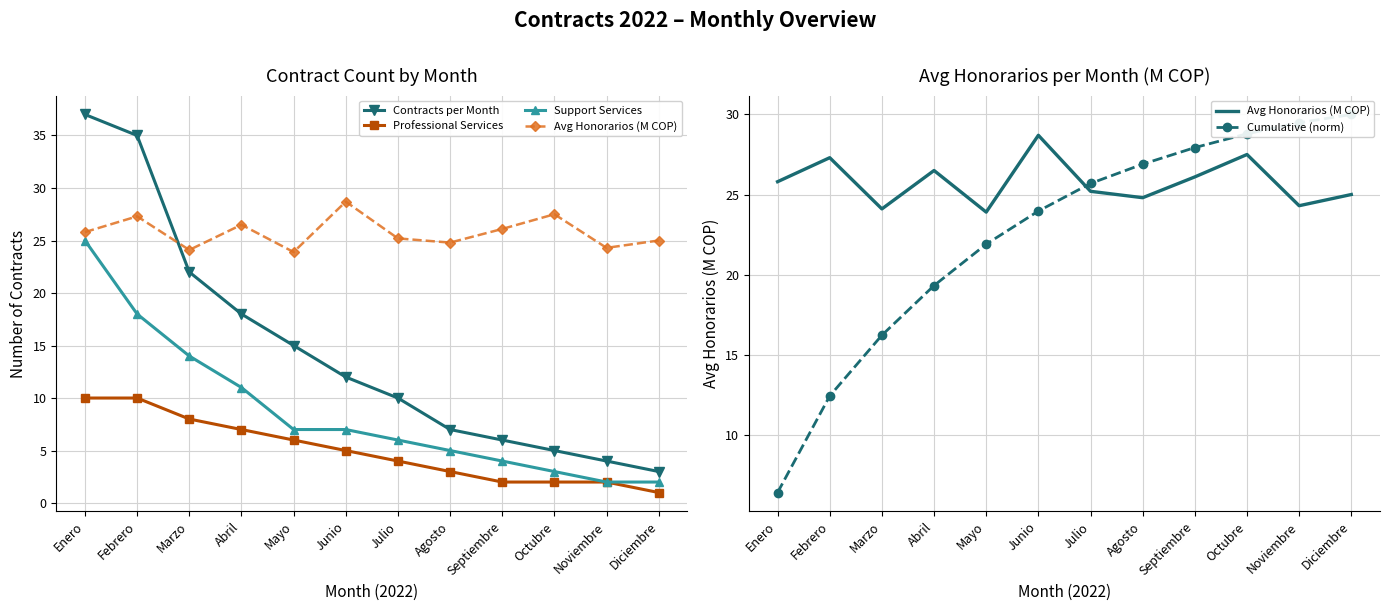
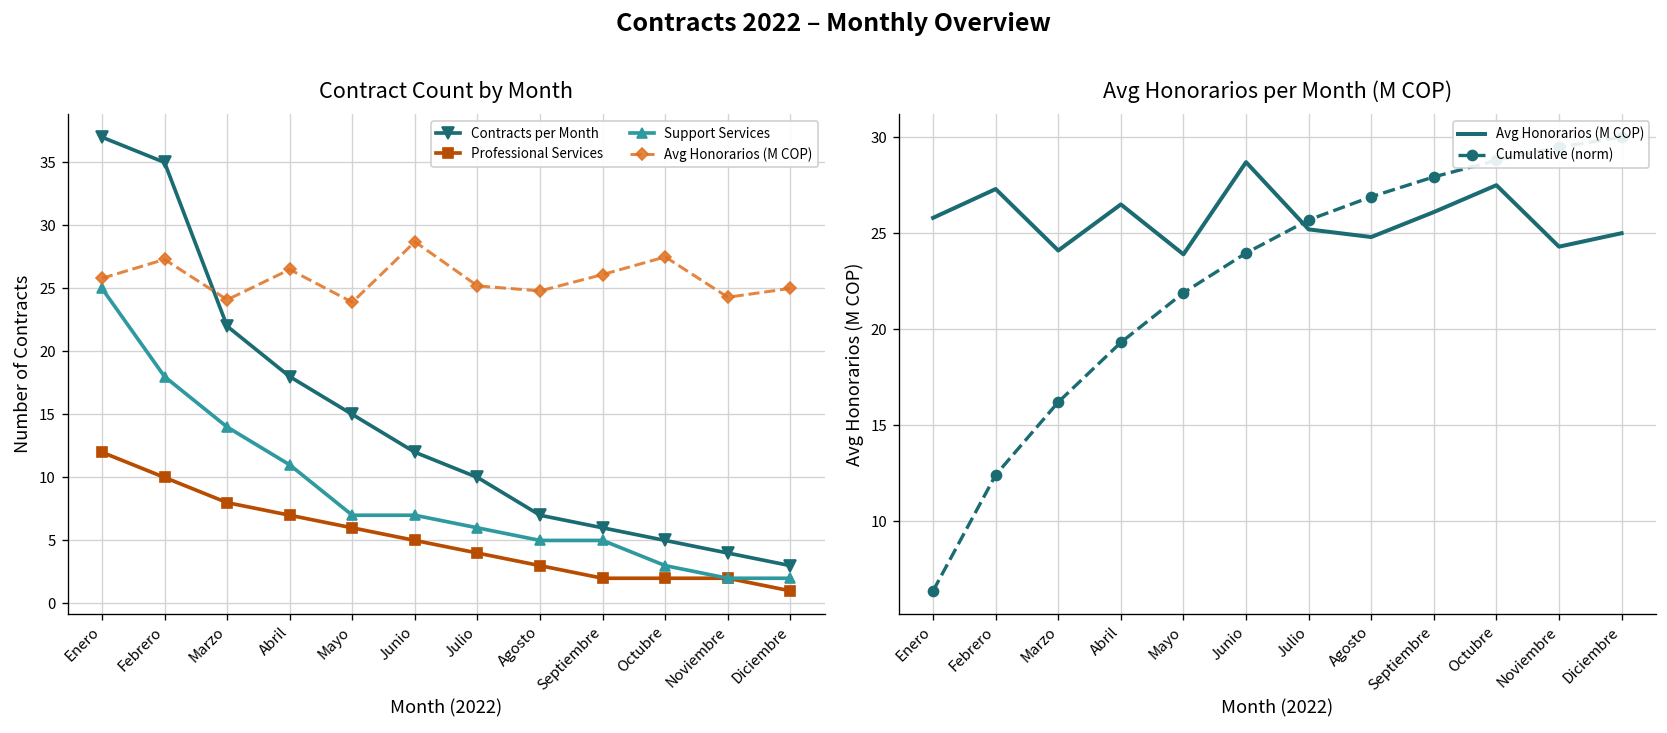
Contract Count by Month, Professional Services, Enero: 10 -> 12
Contract Count by Month, Support Services, Septiembre: 4 -> 5
